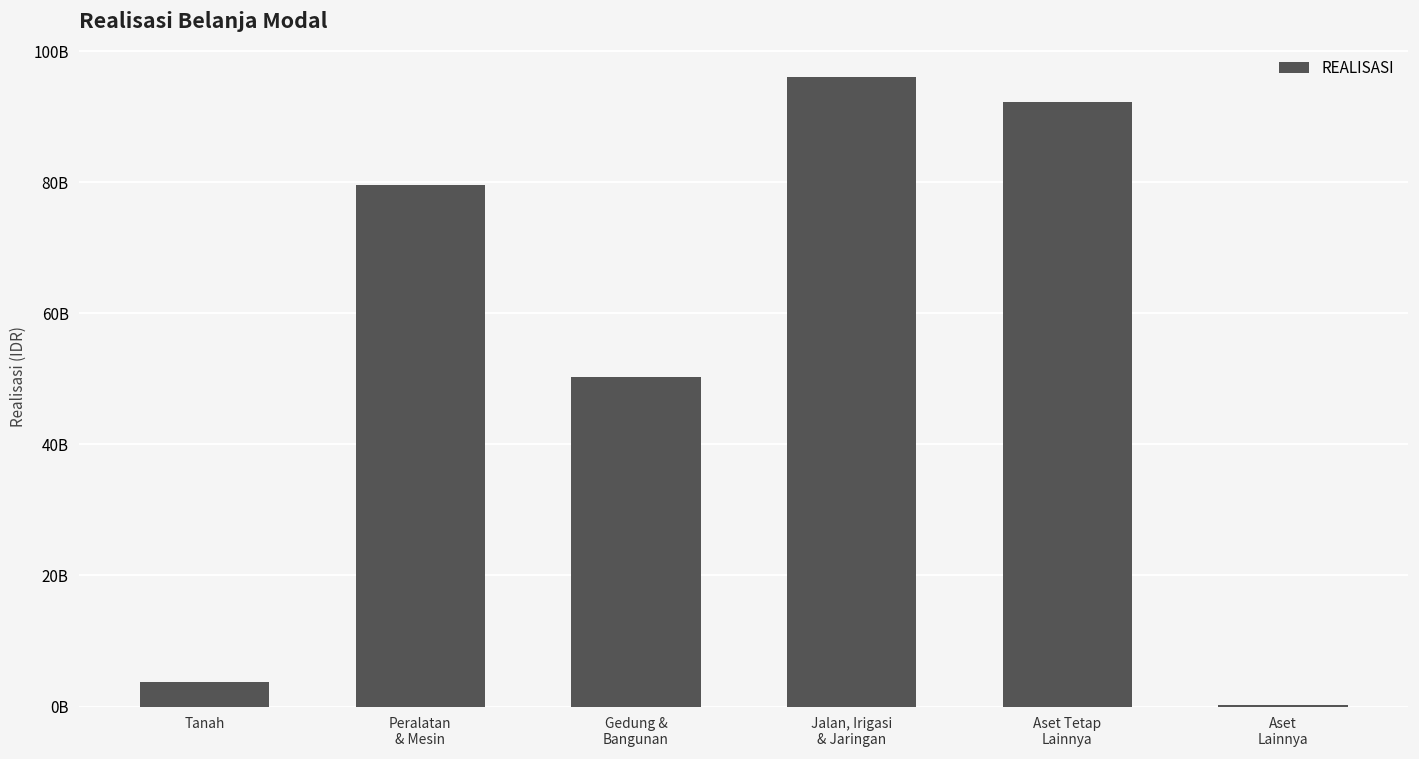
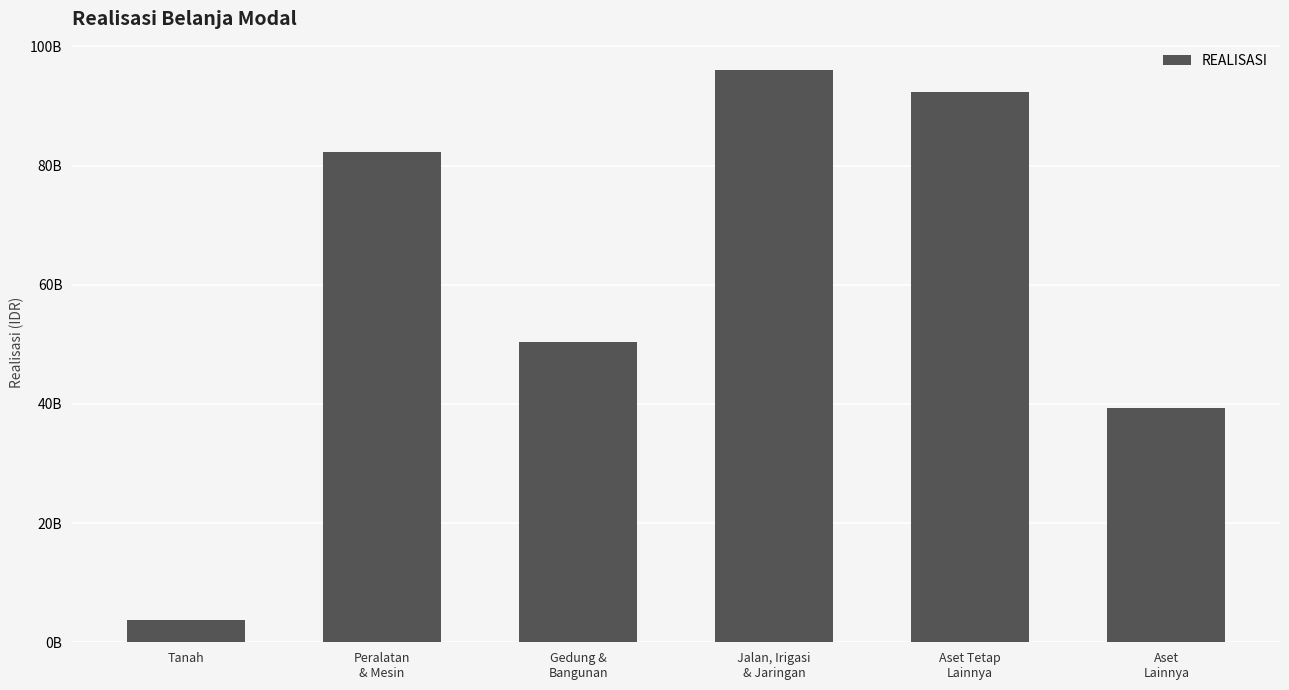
Peralatan & Mesin: 80000000000 -> 82000000000
Aset Lainnya: 0 -> 39000000000
